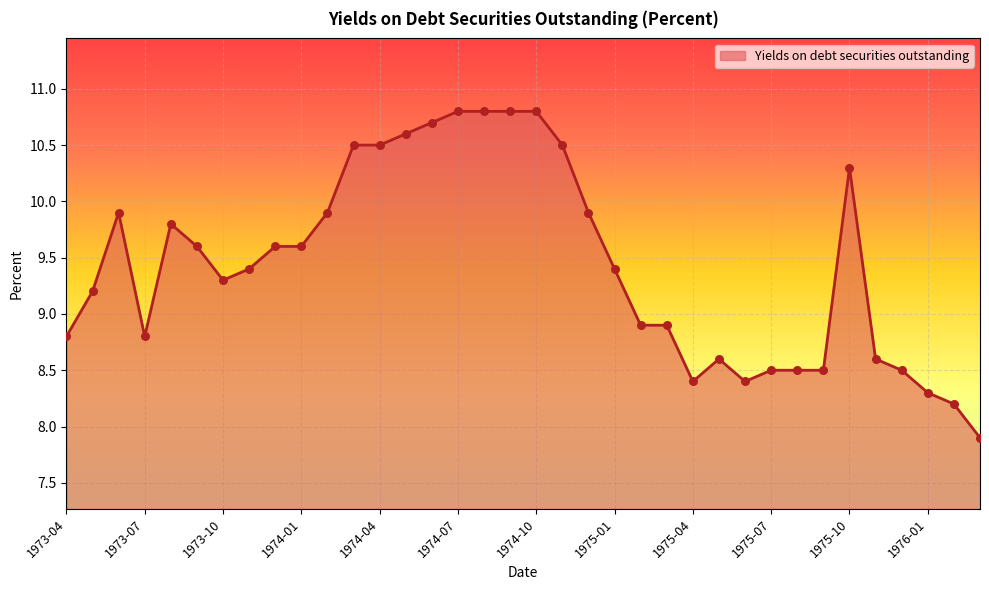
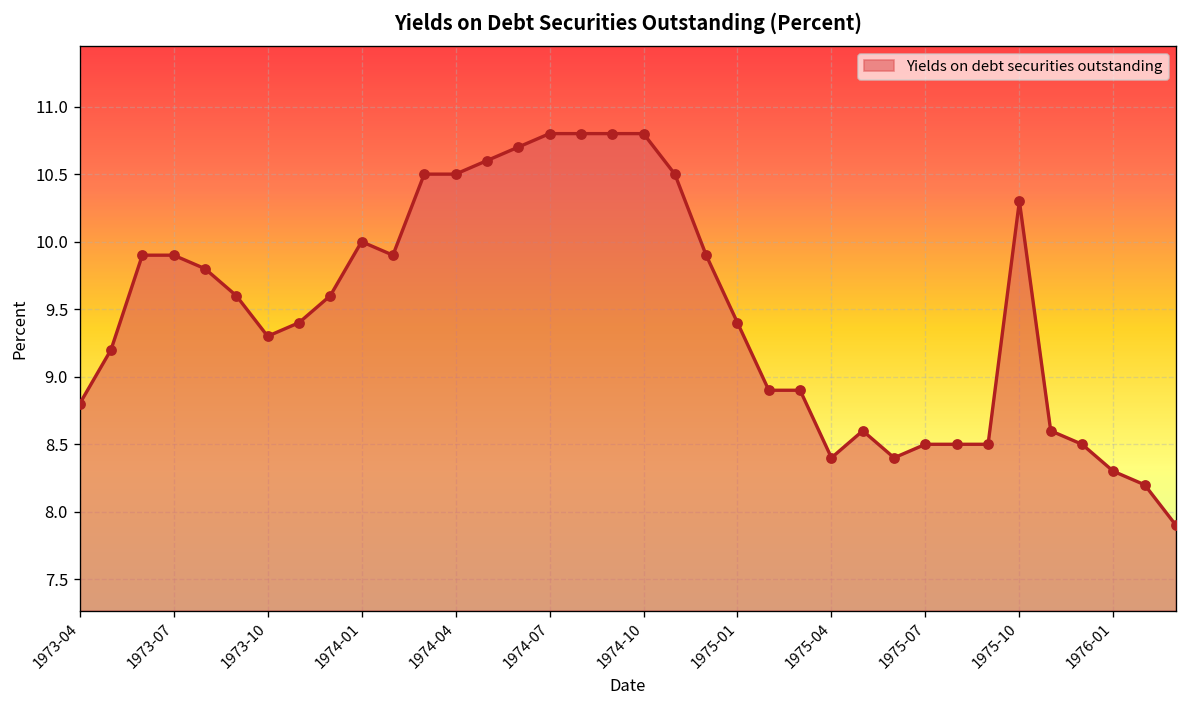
1973-07: 8.8 -> 9.9
1974-01: 9.6 -> 10.0
